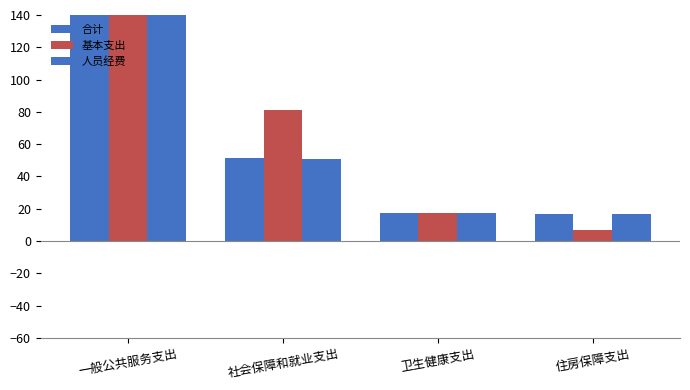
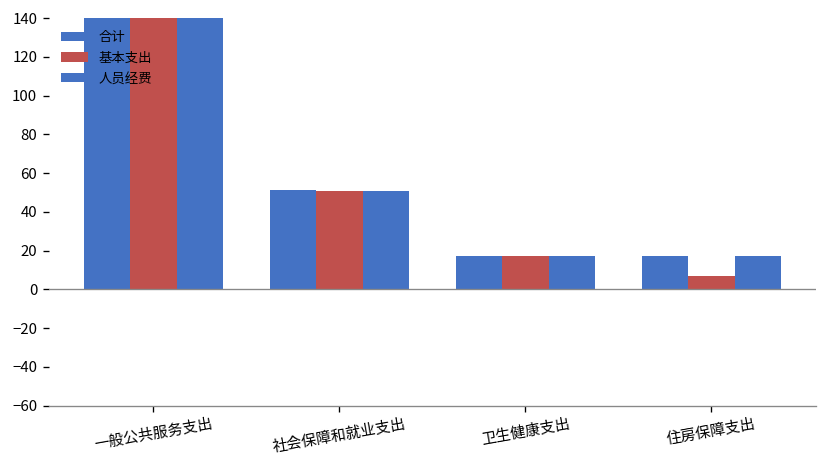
基本支出, 社会保障和就业支出: 81 -> 51
